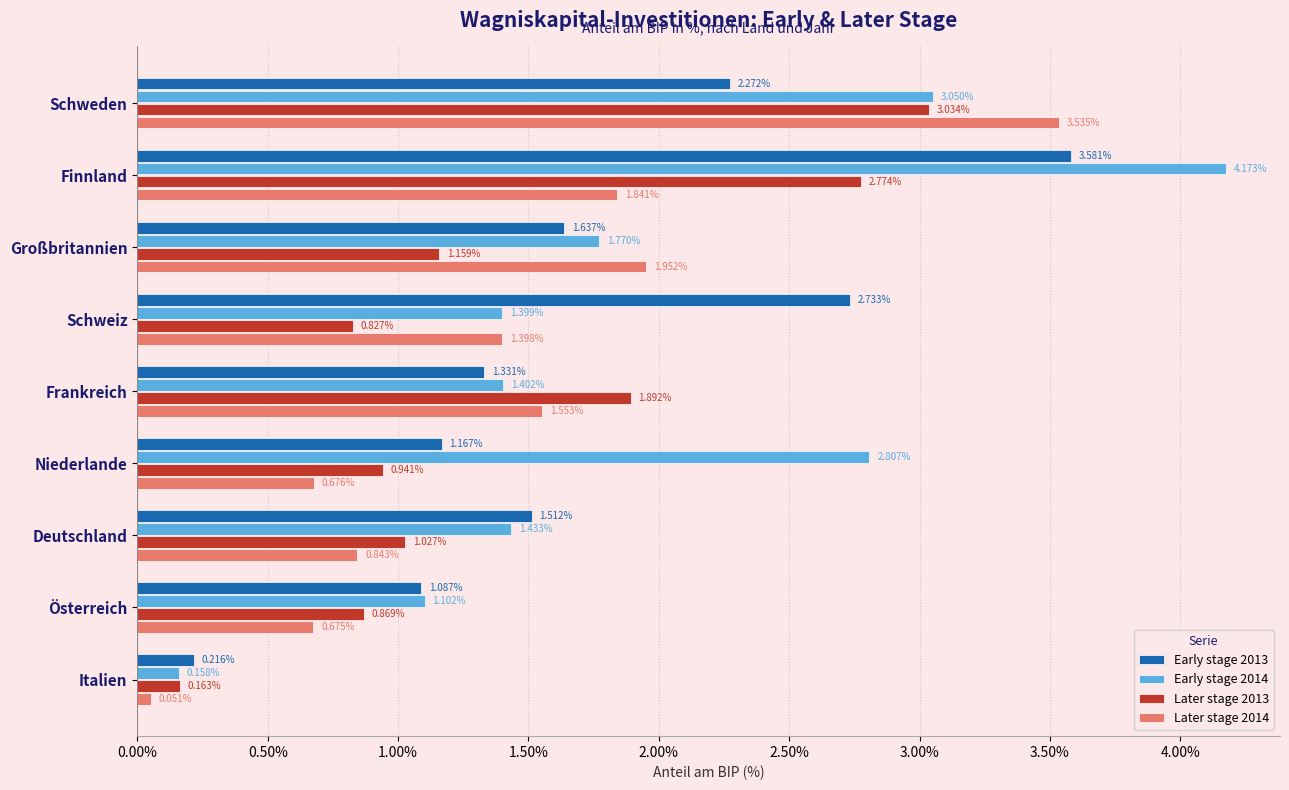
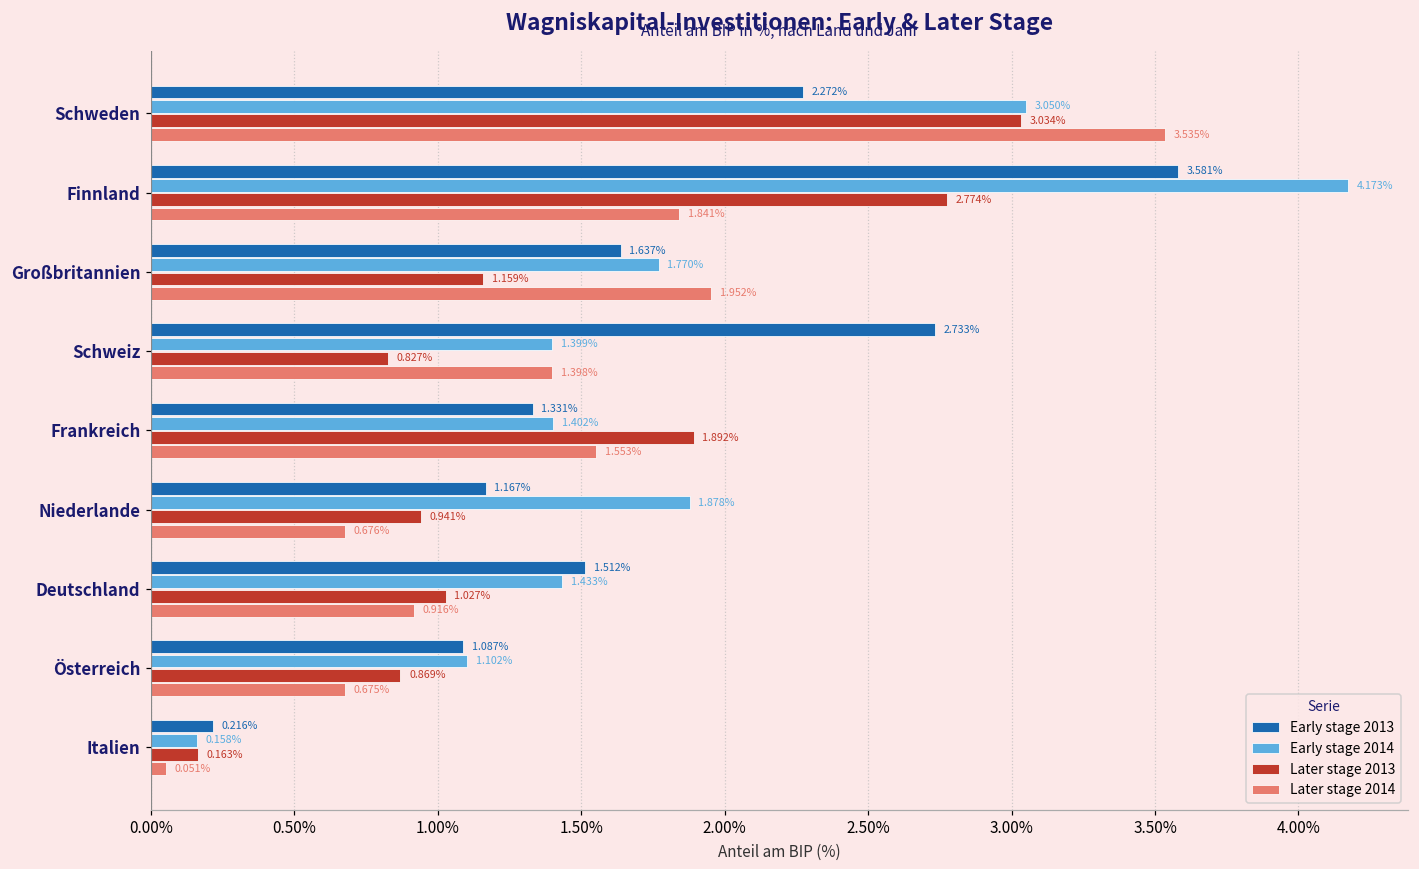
Early stage 2014, Niederlande: 2.807% -> 1.878%
Later stage 2014, Deutschland: 0.843% -> 0.916%
